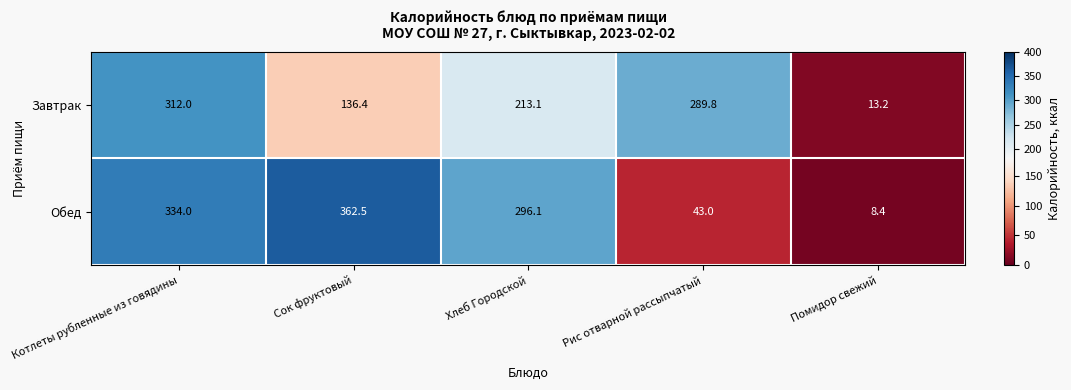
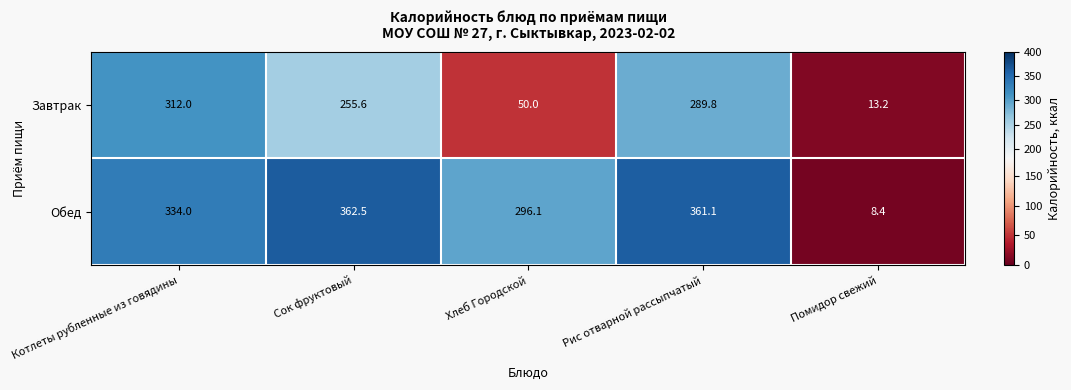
Завтрак, Сок фруктовый: 136.4 -> 255.6
Завтрак, Хлеб Городской: 213.1 -> 50.0
Обед, Рис отварной рассыпчатый: 43.0 -> 361.1
